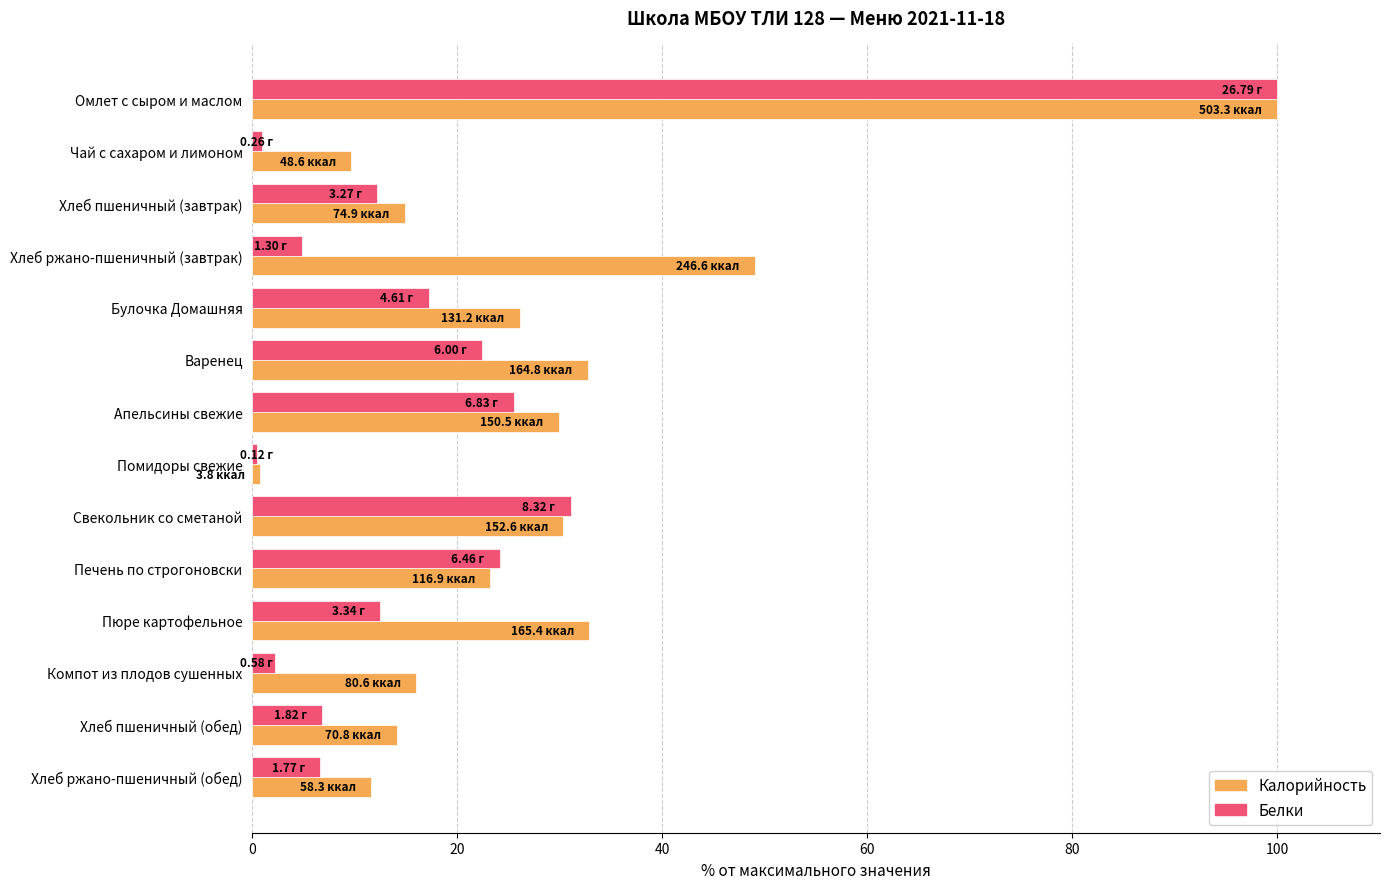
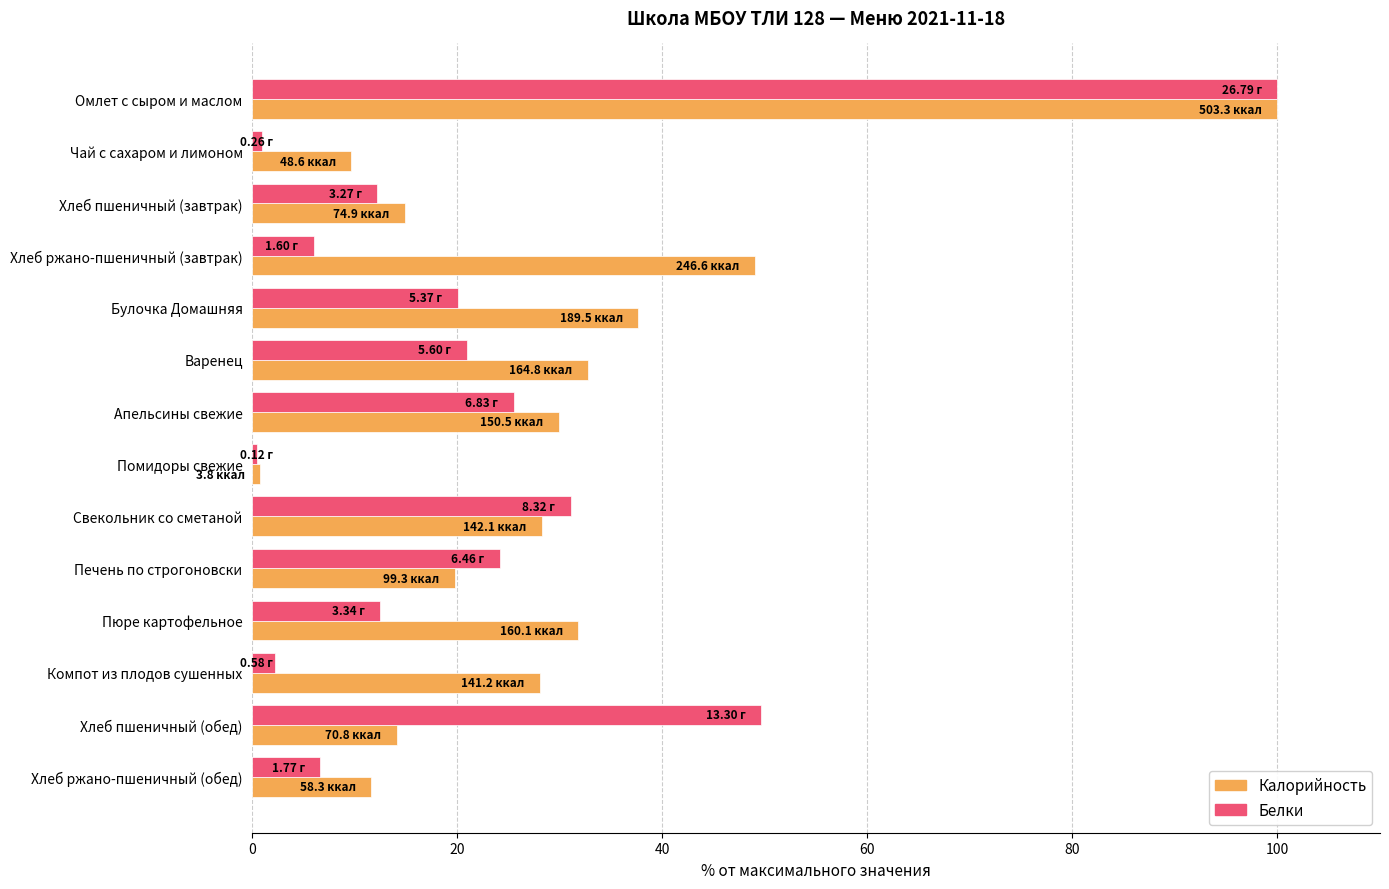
Белки, Хлеб ржано-пшеничный (завтрак): 1.30 -> 1.60
Белки, Булочка Домашняя: 4.61 -> 5.37
Калорийность, Булочка Домашняя: 131.2 -> 189.5
Белки, Варенец: 6.00 -> 5.60
Калорийность, Свекольник со сметаной: 152.6 -> 142.1
Калорийность, Печень по строгоновски: 116.9 -> 99.3
Калорийность, Пюре картофельное: 165.4 -> 160.1
Калорийность, Компот из плодов сушенных: 80.6 -> 141.2
Белки, Хлеб пшеничный (обед): 1.82 -> 13.30
